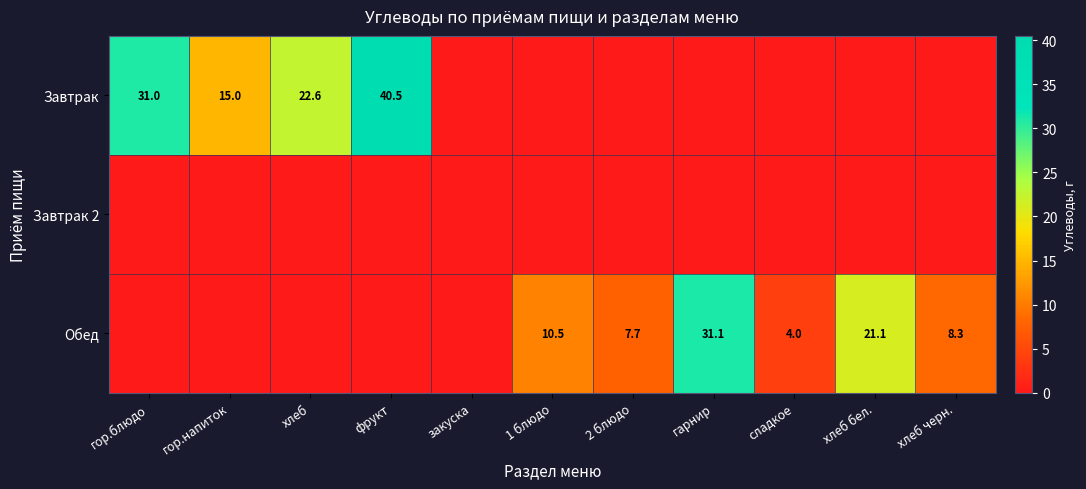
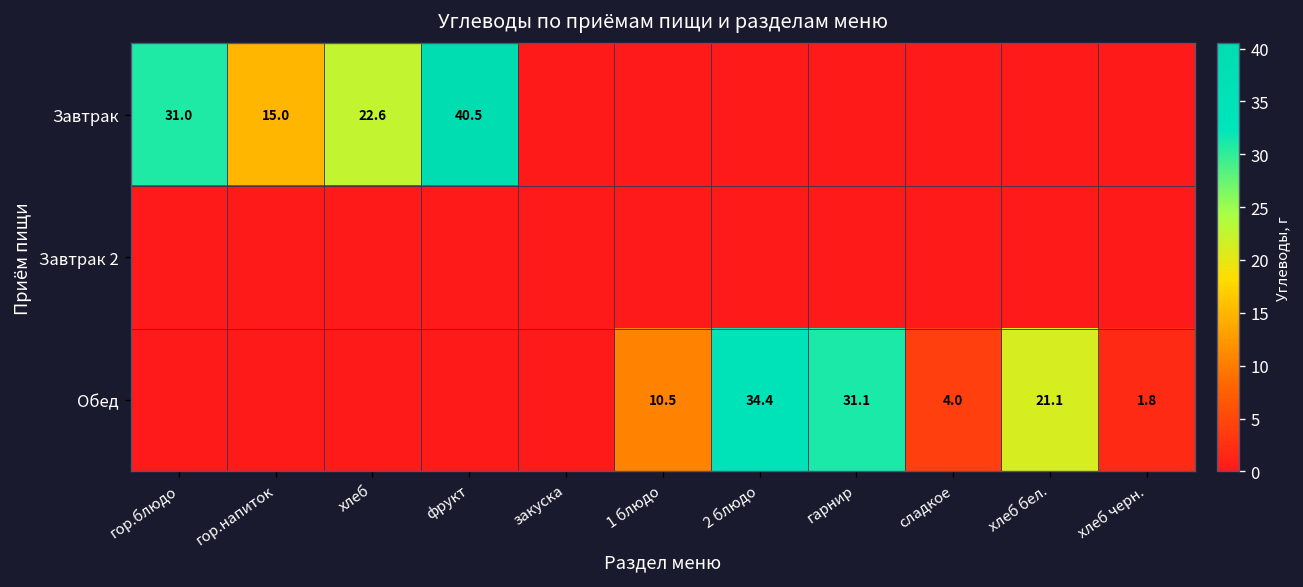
Обед, 2 блюдо: 7.7 -> 34.4
Обед, хлеб черн.: 8.3 -> 1.8
